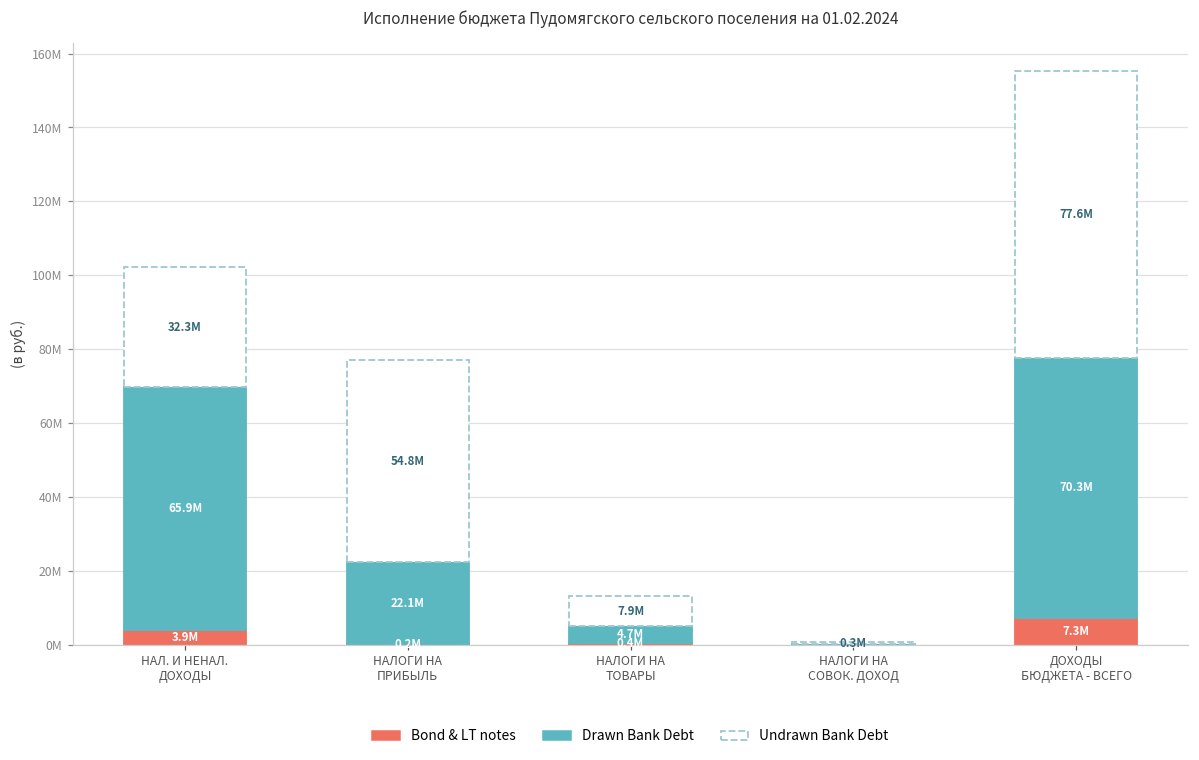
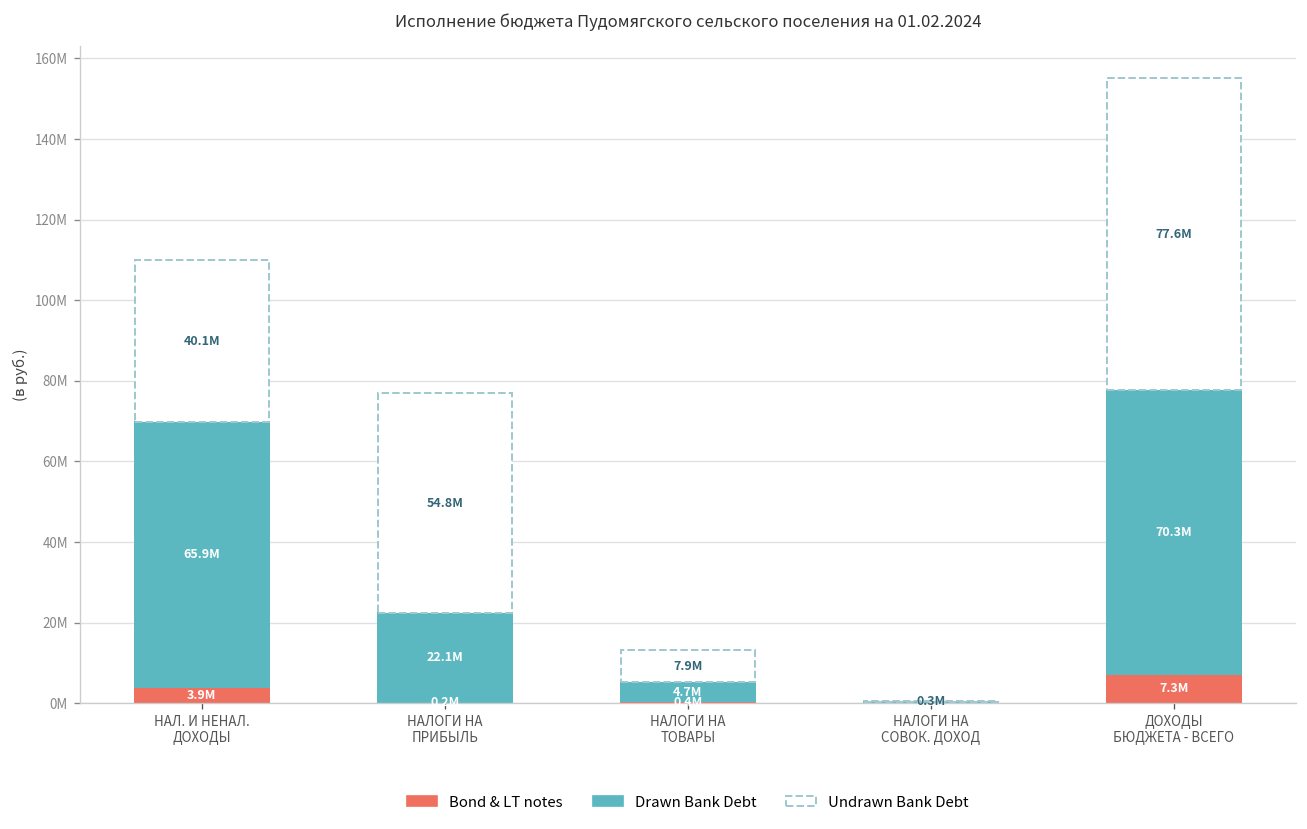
Undrawn Bank Debt, НАЛ. И НЕНАЛ. ДОХОДЫ: 32.3M -> 40.1M
